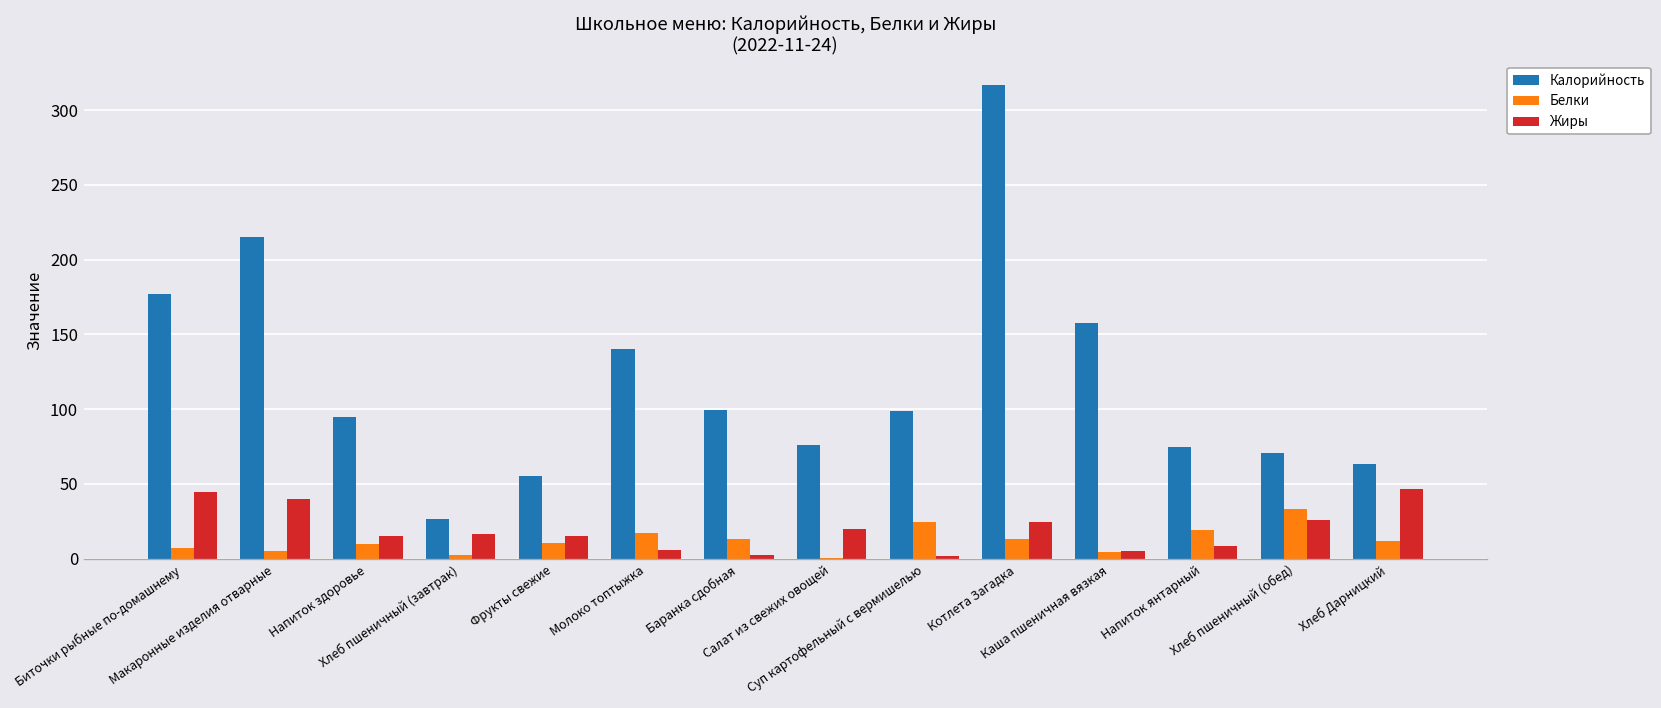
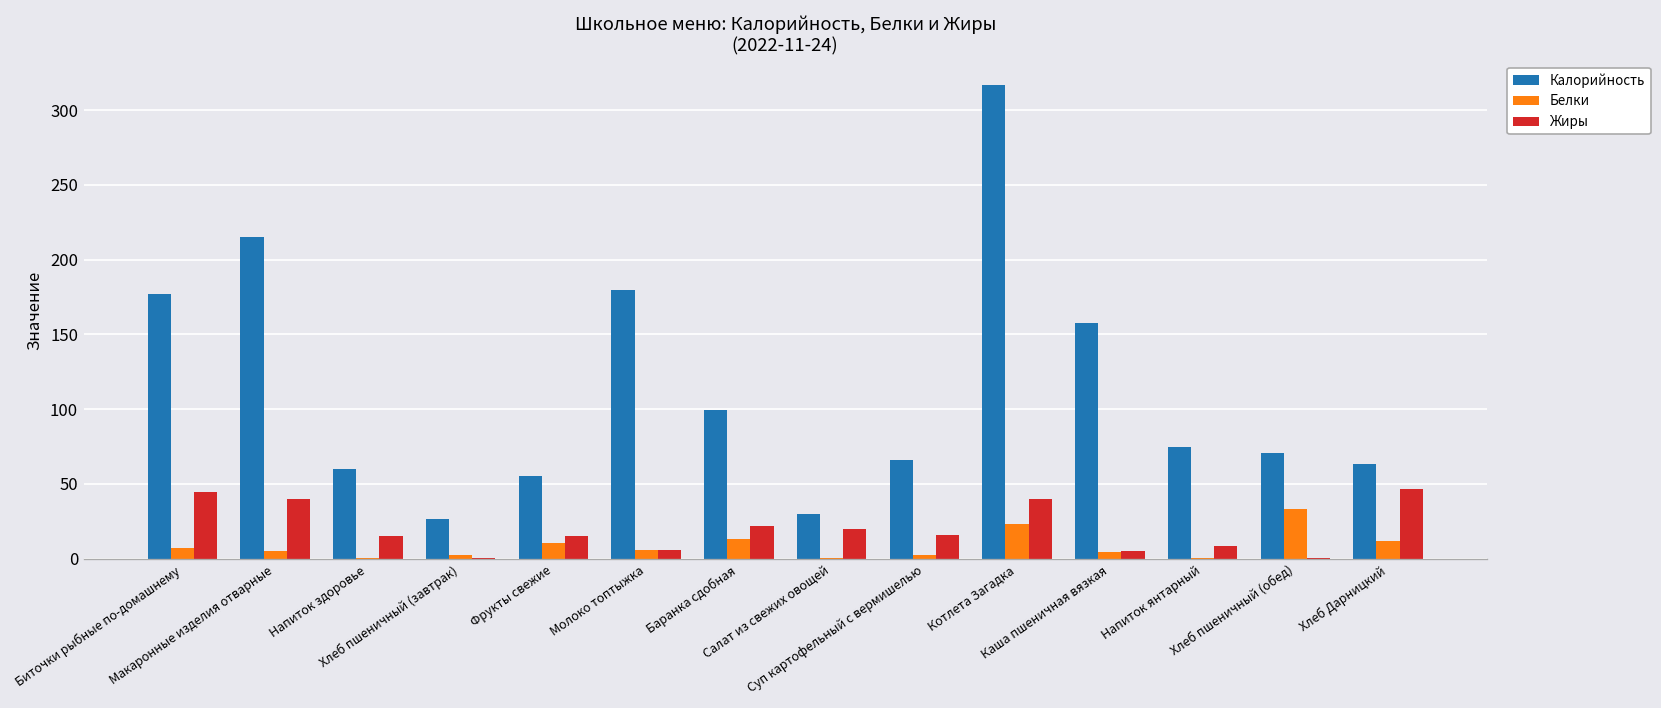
Калорийность, Напиток здоровье: 95 -> 60
Белки, Напиток здоровье: 10 -> 0
Жиры, Хлеб пшеничный (завтрак): 16 -> 0
Калорийность, Молоко топтыжка: 140 -> 180
Белки, Молоко топтыжка: 17 -> 5
Жиры, Баранка сдобная: 2 -> 22
Калорийность, Салат из свежих овощей: 76 -> 30
Калорийность, Суп картофельный с вермишелью: 99 -> 66
Белки, Суп картофельный с вермишелью: 25 -> 3
Жиры, Суп картофельный с вермишелью: 2 -> 16
Белки, Котлета Загадка: 13 -> 23
Жиры, Котлета Загадка: 25 -> 40
Белки, Напиток янтарный: 19 -> 0
Жиры, Хлеб пшеничный (обед): 26 -> 0
